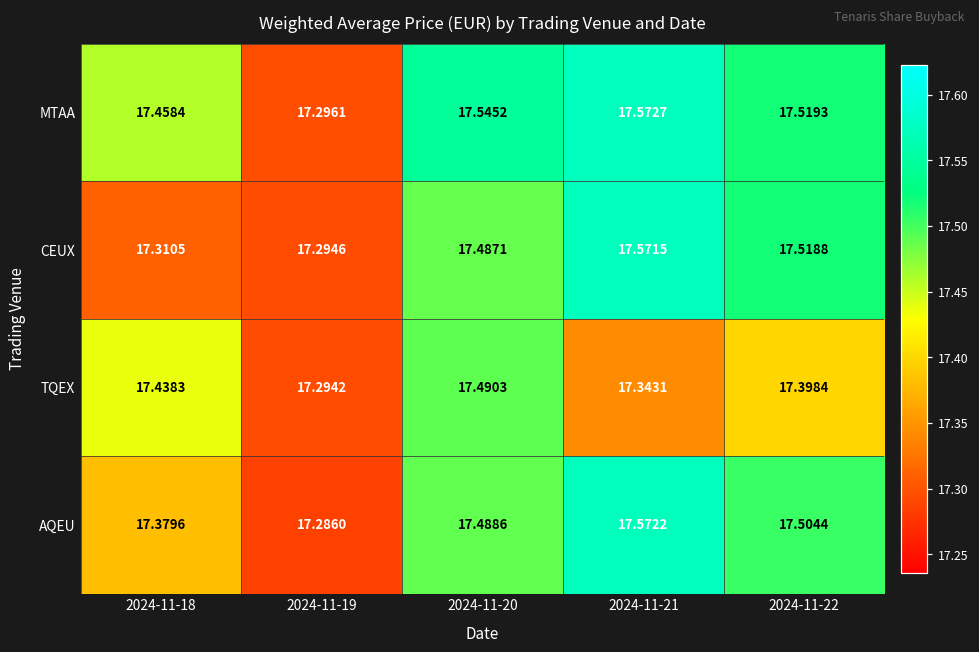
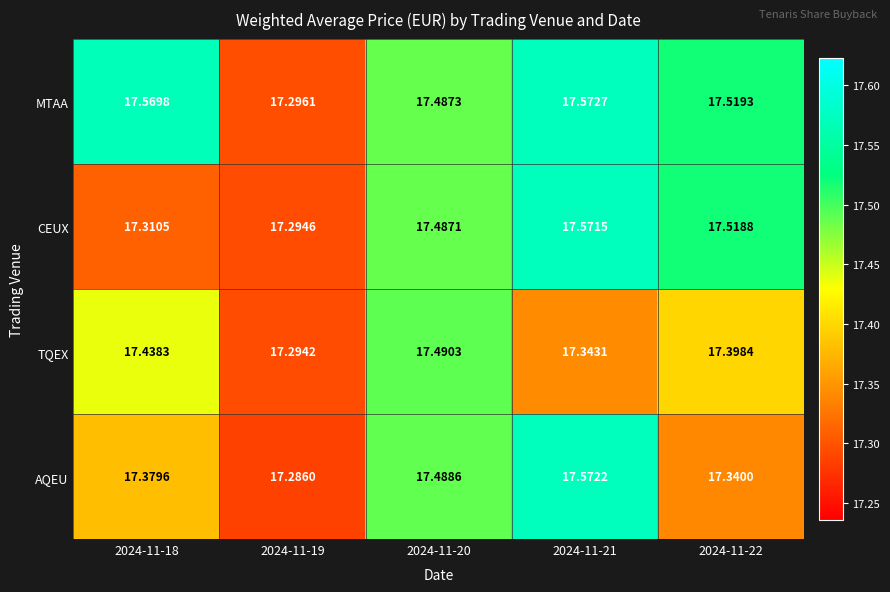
MTAA, 2024-11-18: 17.4584 -> 17.5698
MTAA, 2024-11-20: 17.5452 -> 17.4873
AQEU, 2024-11-22: 17.5044 -> 17.3400
